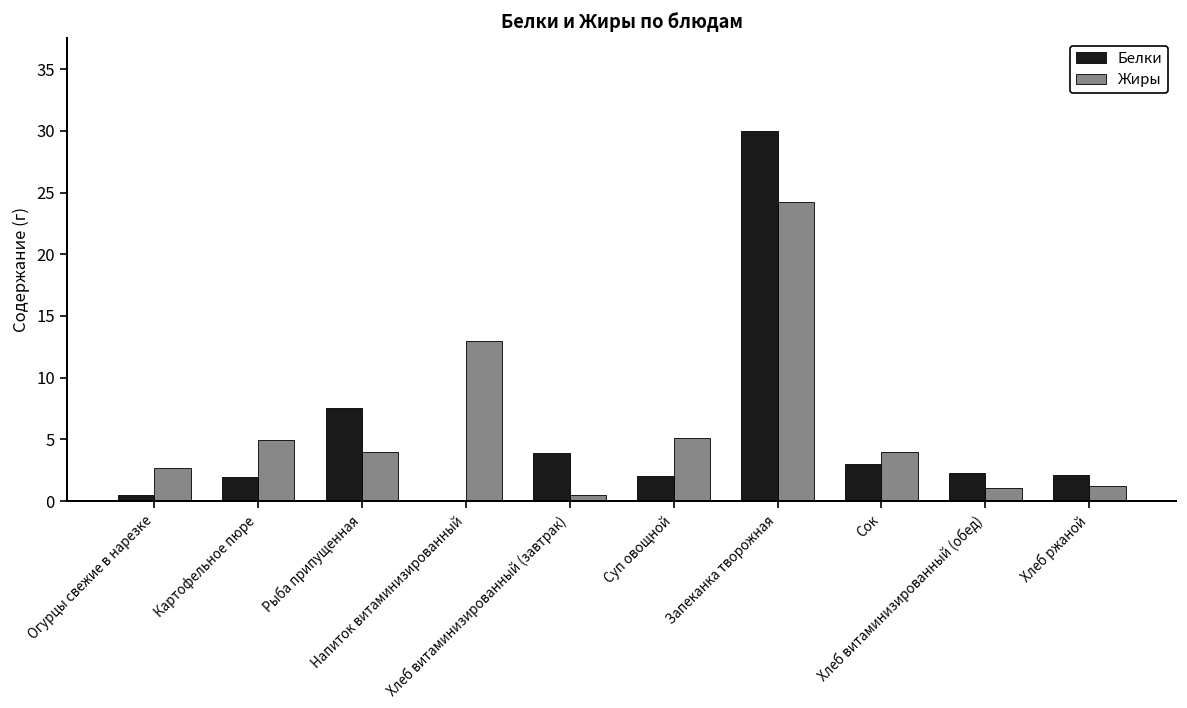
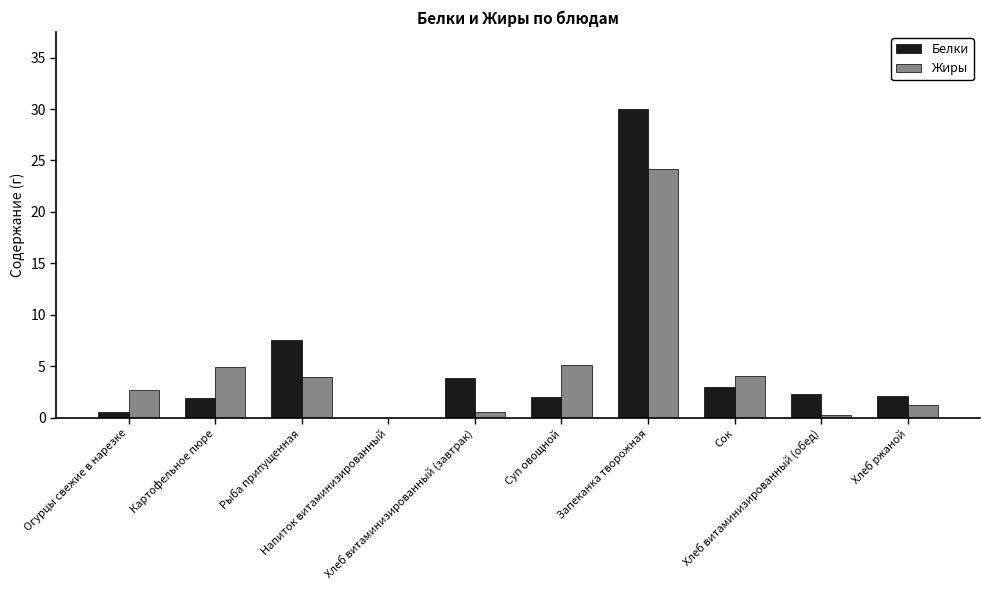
Жиры, Напиток витаминизированный: 13 -> 0
Жиры, Хлеб витаминизированный (обед): 1.1 -> 0.3
